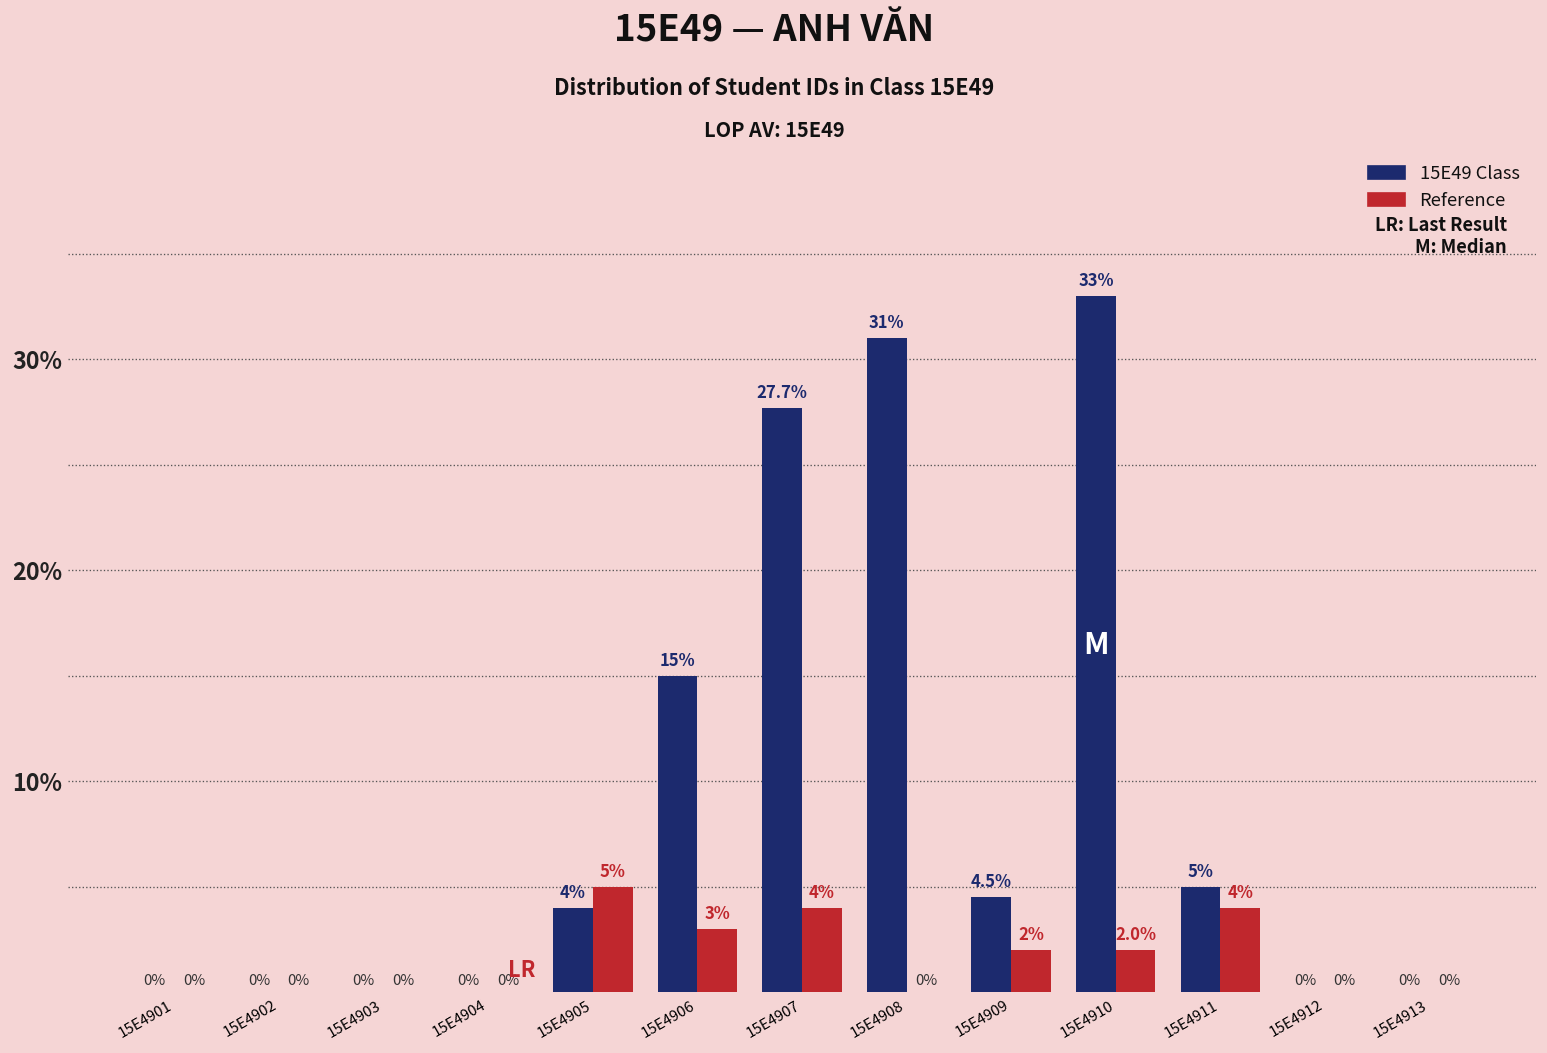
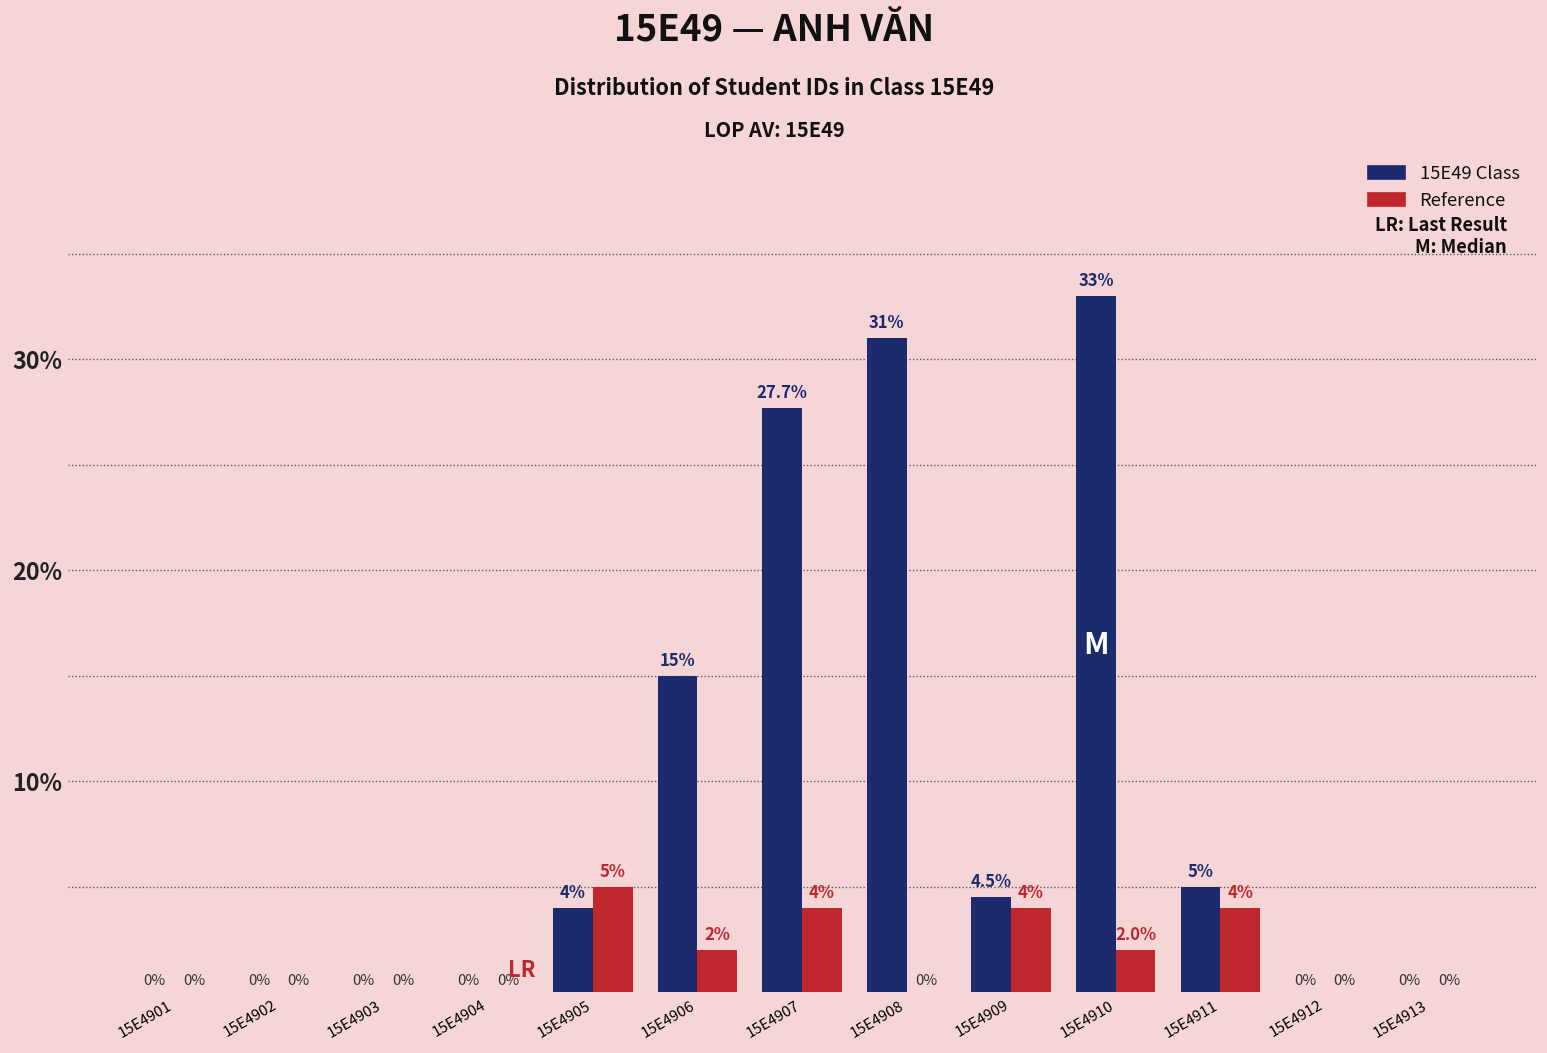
Reference, 15E4906: 3% -> 2%
Reference, 15E4909: 2% -> 4%
